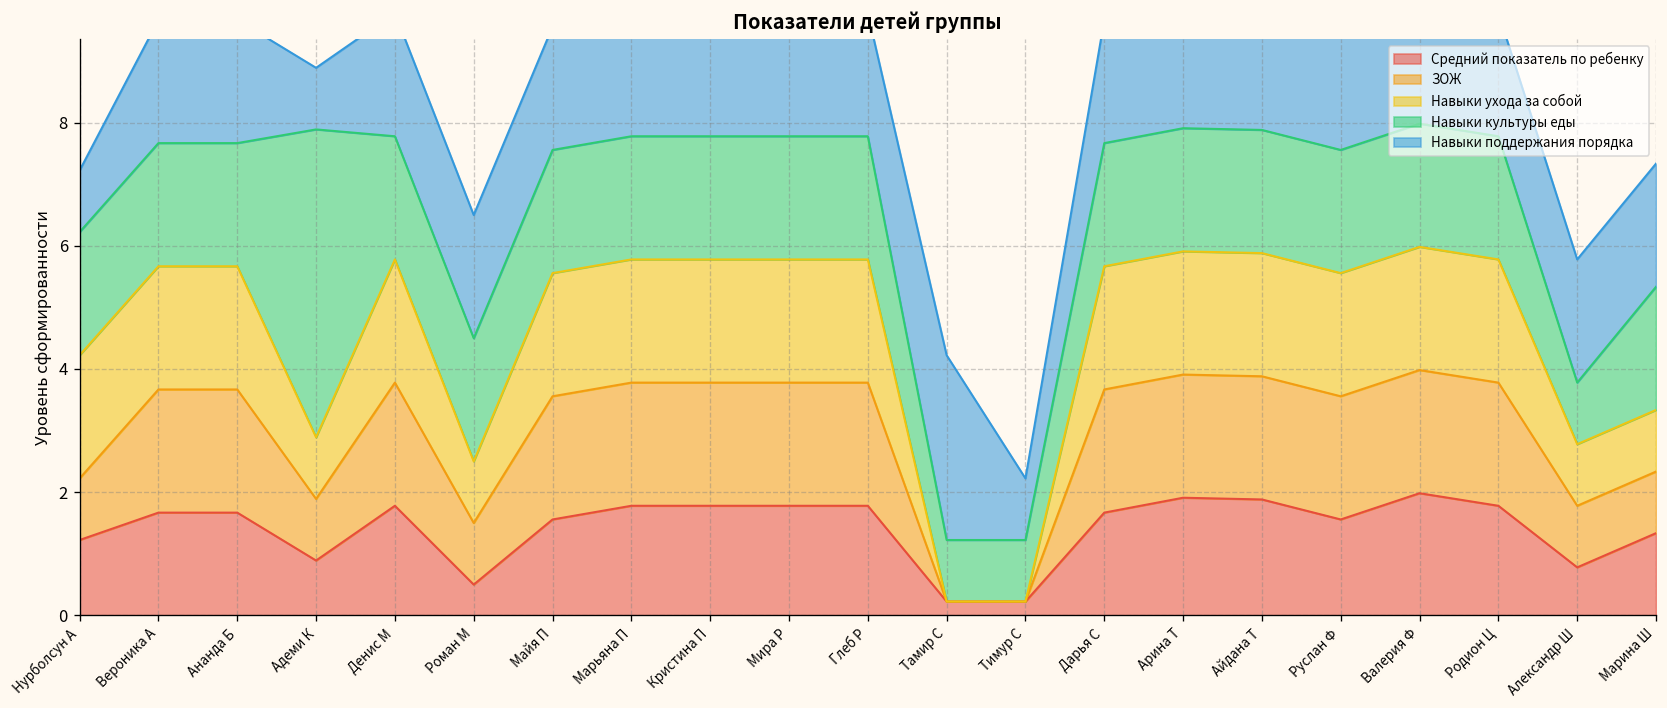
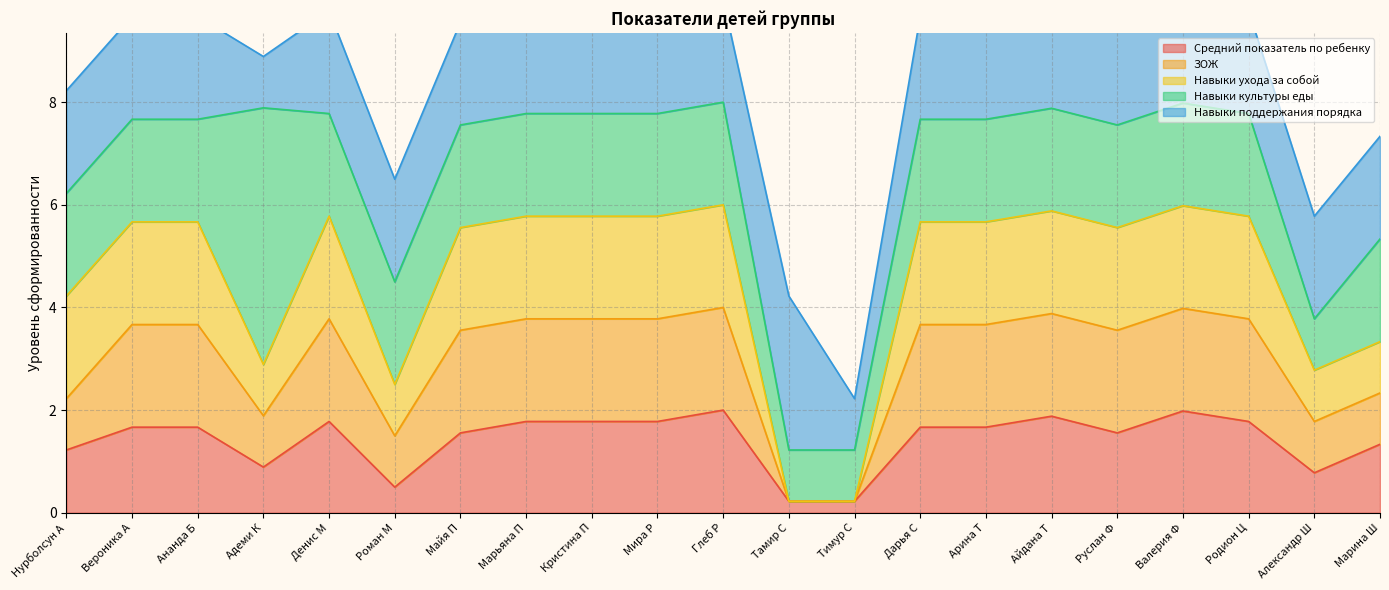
Навыки поддержания порядка, Нурболсун А: 1 -> 2
Средний показатель по ребенку, Глеб Р: 1.8 -> 2.0
Средний показатель по ребенку, Арина Т: 1.9 -> 1.7
